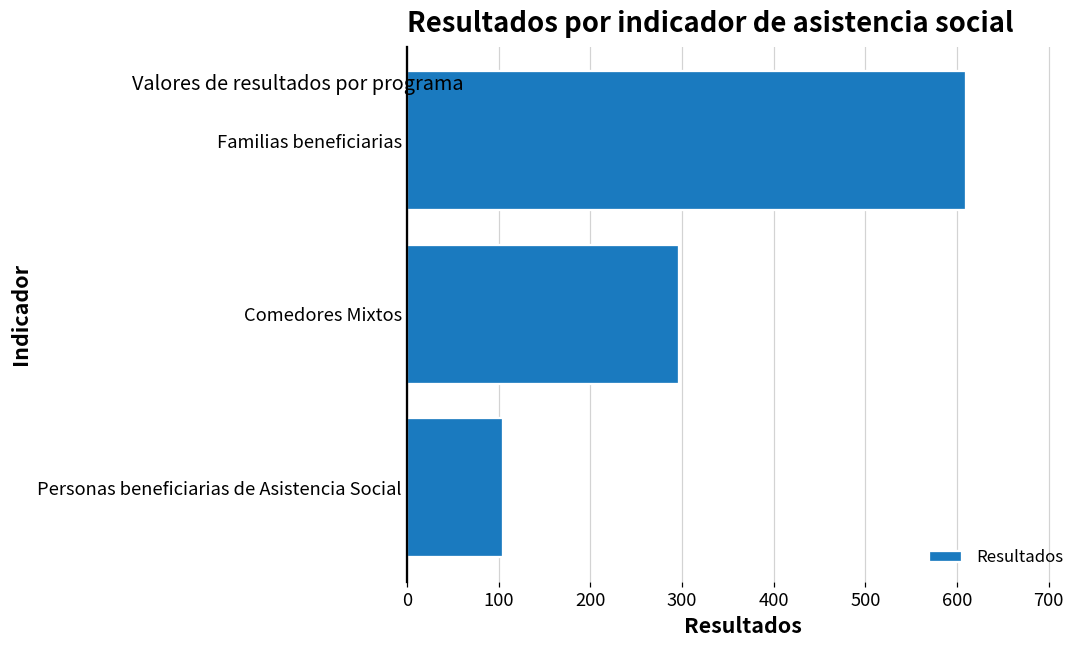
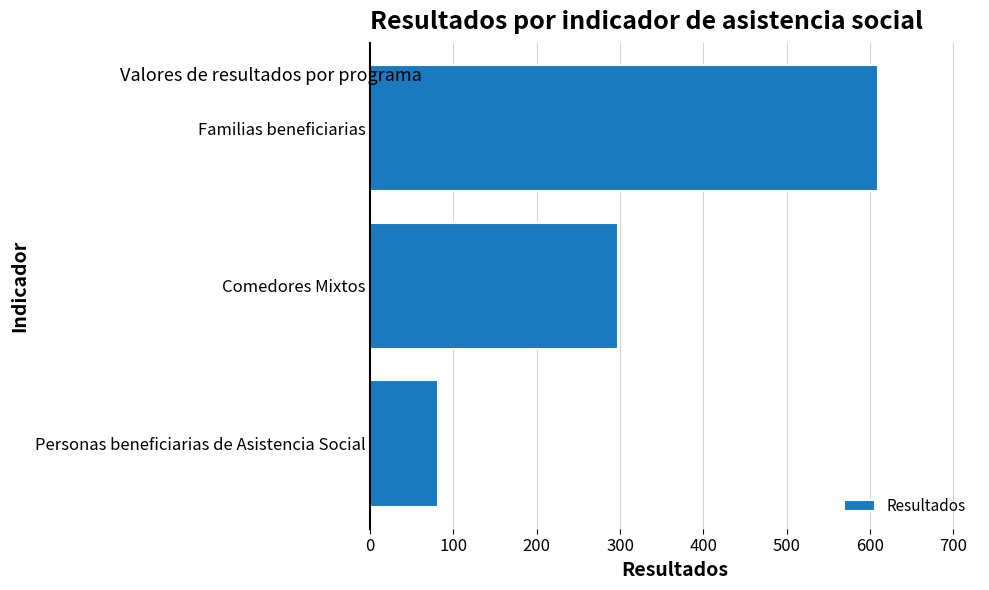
Personas beneficiarias de Asistencia Social: 110 -> 80
